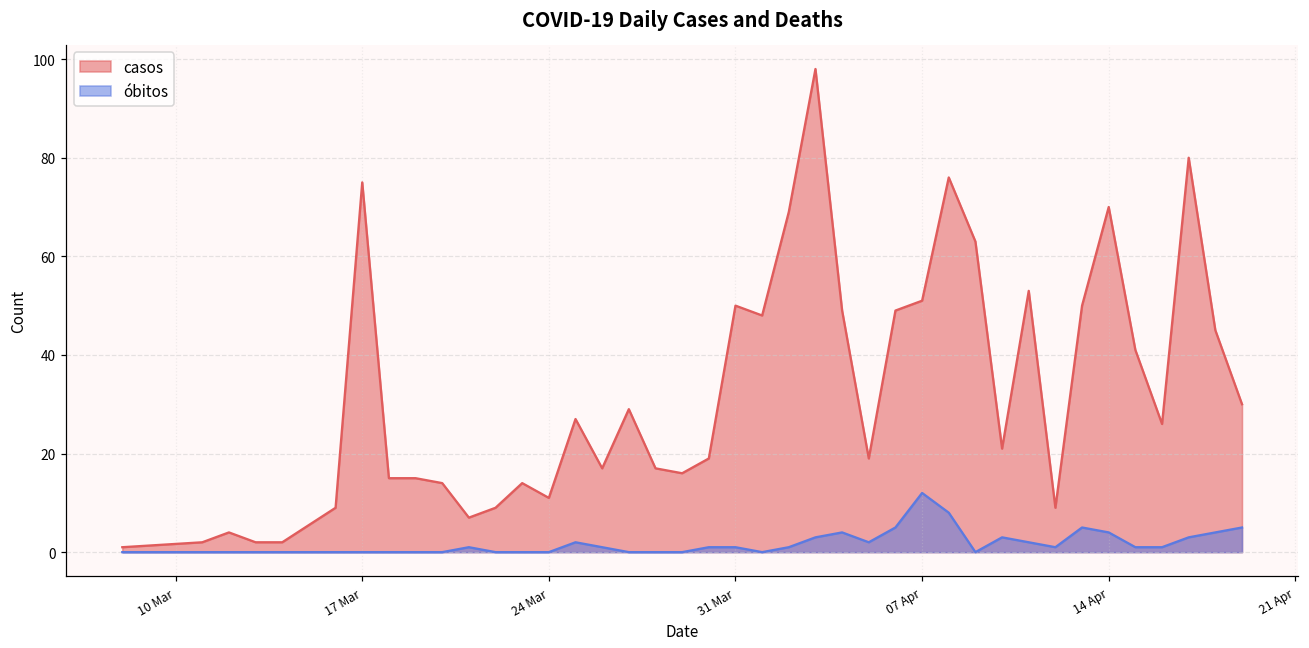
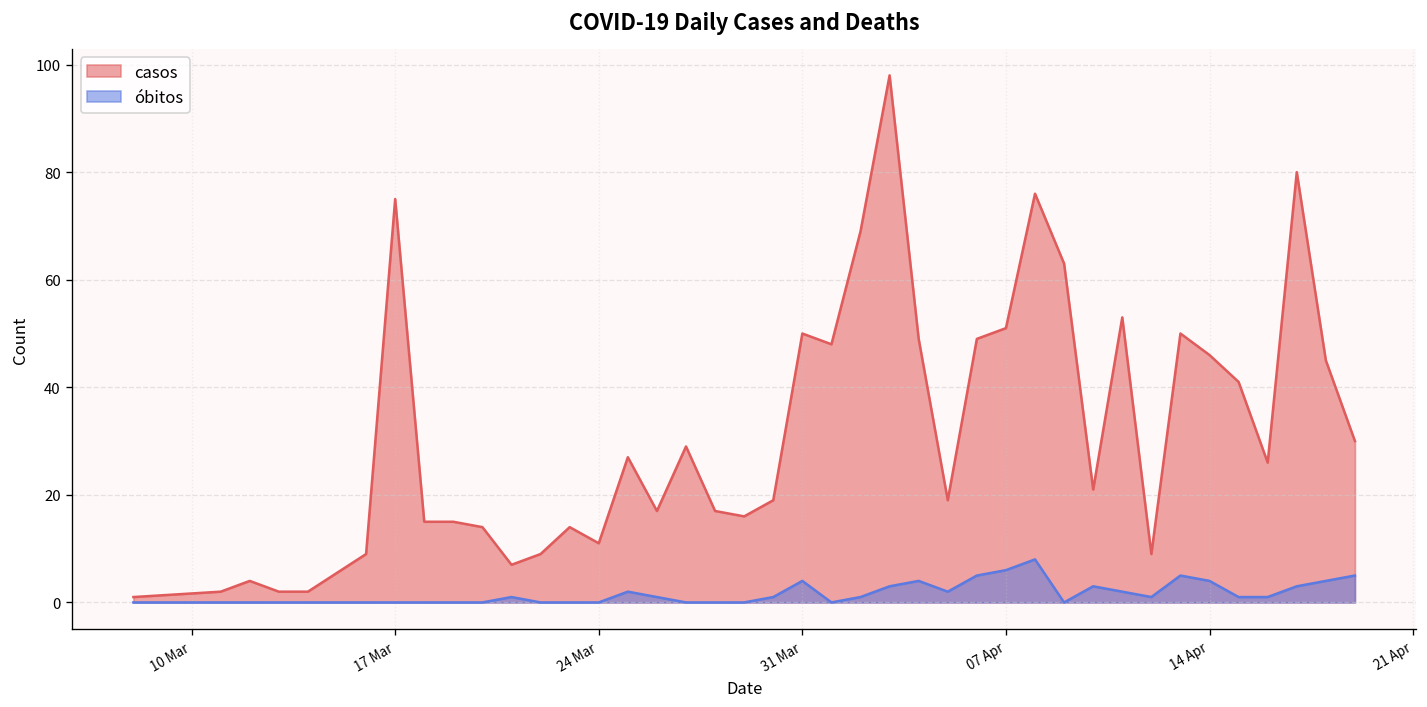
óbitos, 31 Mar: 1 -> 4
óbitos, 07 Apr: 12 -> 6
casos, 14 Apr: 70 -> 46
